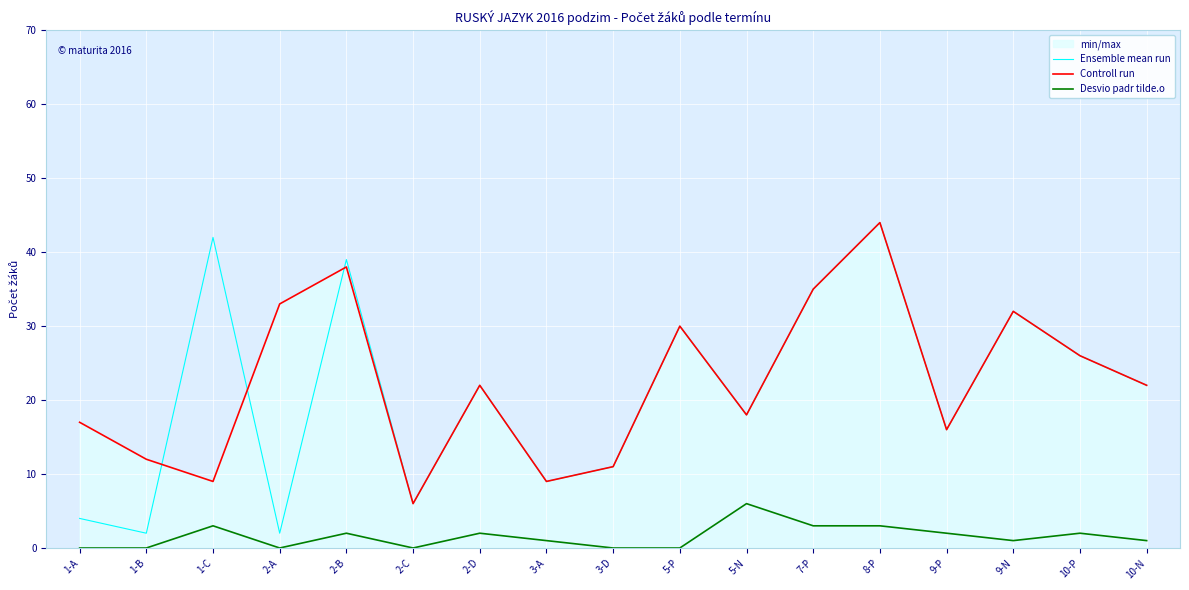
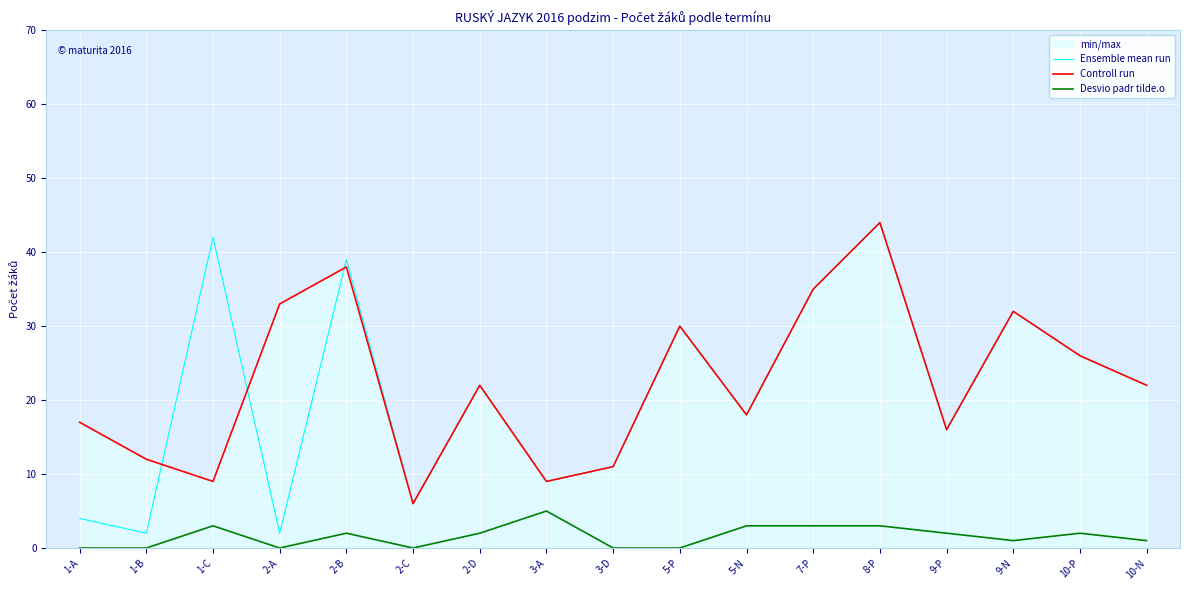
Desvio padr tilde.o, 3-A: 1 -> 5
Desvio padr tilde.o, 5-N: 6 -> 3
